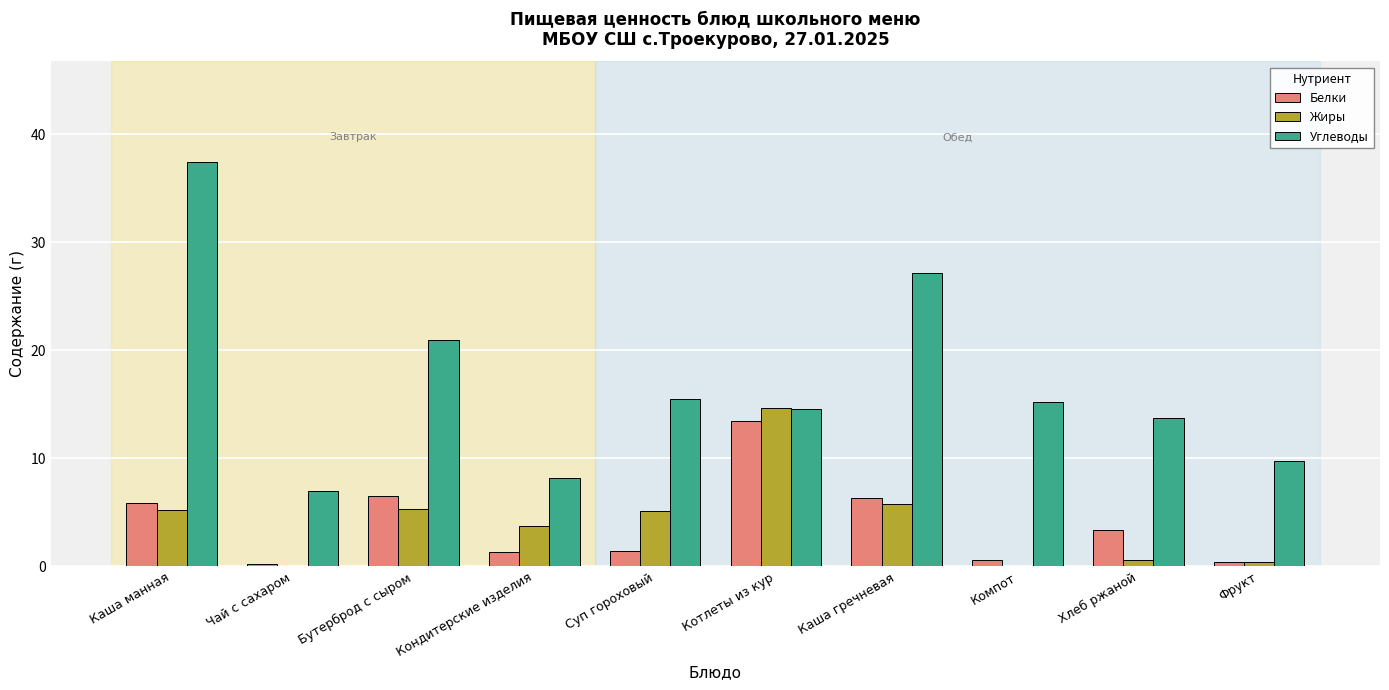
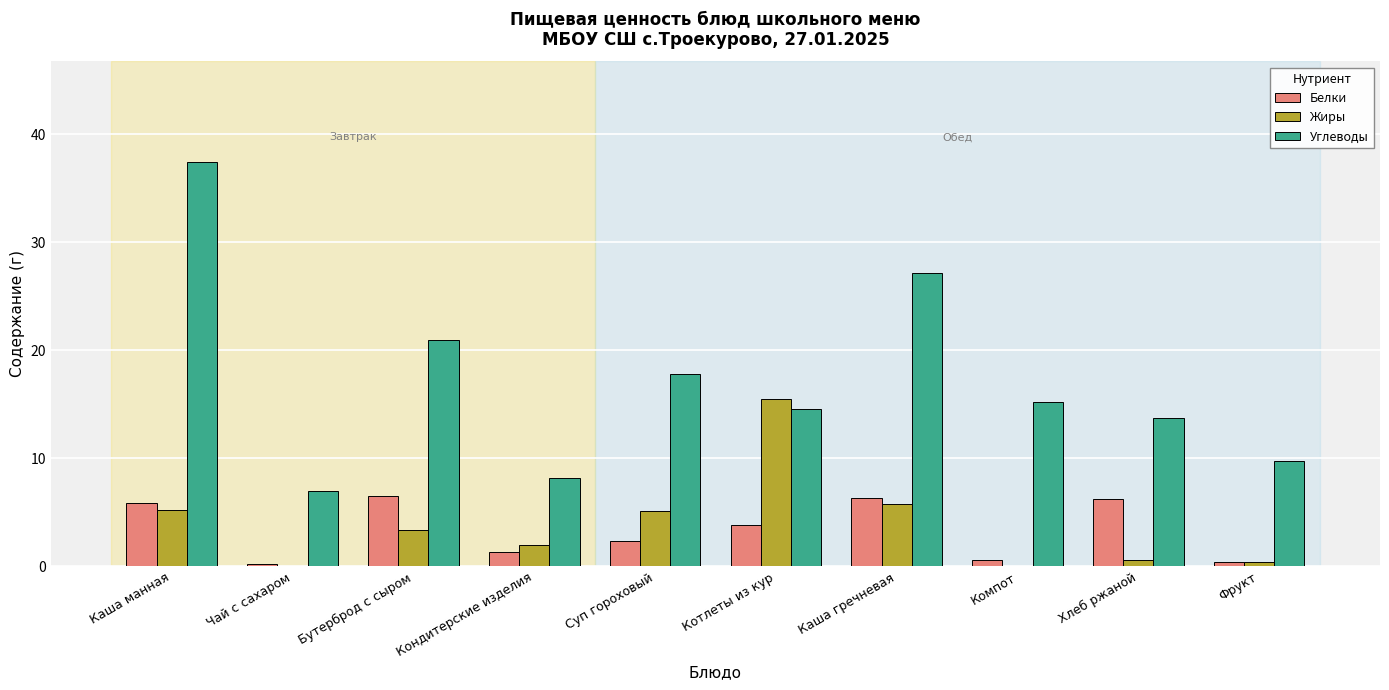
Жиры, Бутерброд с сыром: 5.3 -> 3.4
Жиры, Кондитерские изделия: 3.8 -> 2.0
Белки, Суп гороховый: 1.4 -> 2.4
Углеводы, Суп гороховый: 15.5 -> 17.8
Белки, Котлеты из кур: 13.5 -> 3.9
Жиры, Котлеты из кур: 14.7 -> 15.5
Белки, Хлеб ржаной: 3.4 -> 6.2
